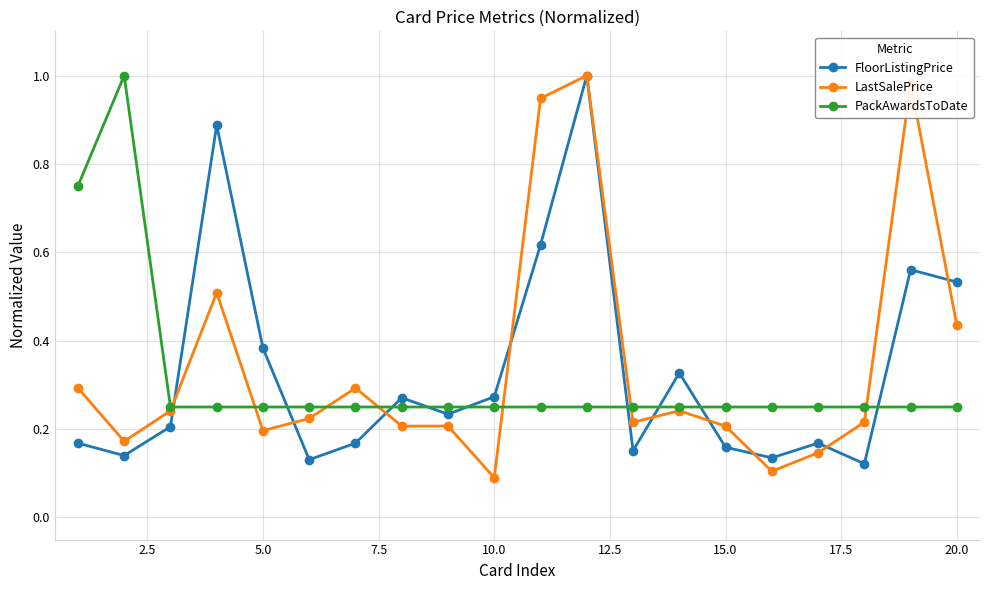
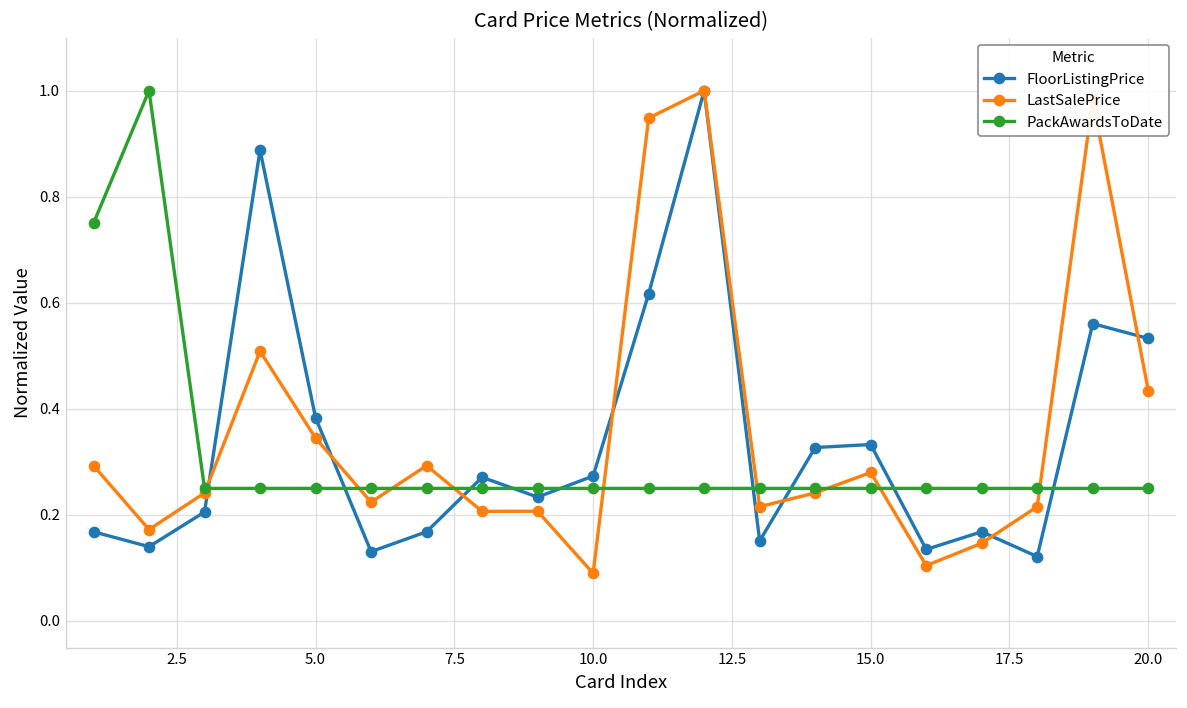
LastSalePrice, 5.0: 0.20 -> 0.34
FloorListingPrice, 15.0: 0.16 -> 0.33
LastSalePrice, 15.0: 0.21 -> 0.28
